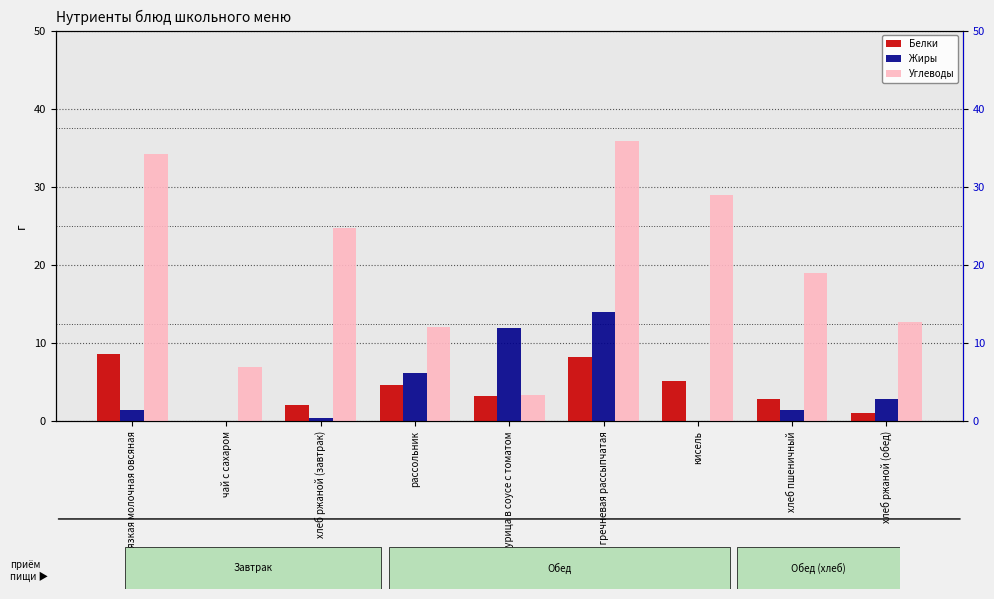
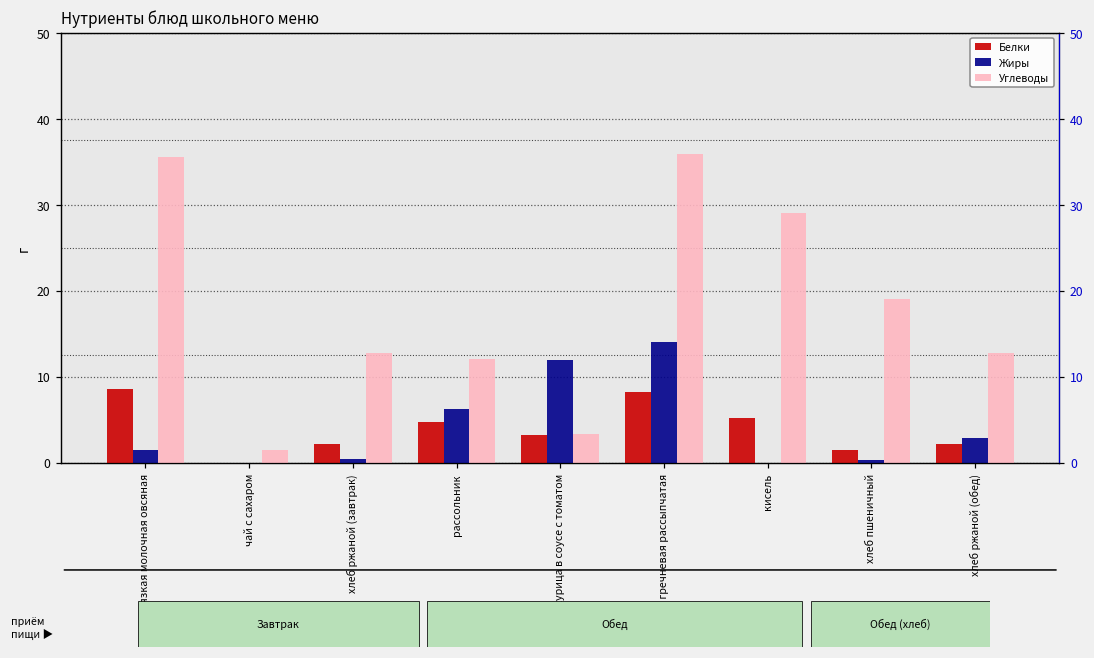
Углеводы, каша вязкая молочная овсяная: 34 -> 36
Углеводы, чай с сахаром: 7 -> 2
Углеводы, хлеб ржаной (завтрак): 25 -> 13
Белки, хлеб пшеничный: 3 -> 1
Жиры, хлеб пшеничный: 1 -> 0
Белки, хлеб ржаной (обед): 1 -> 2
